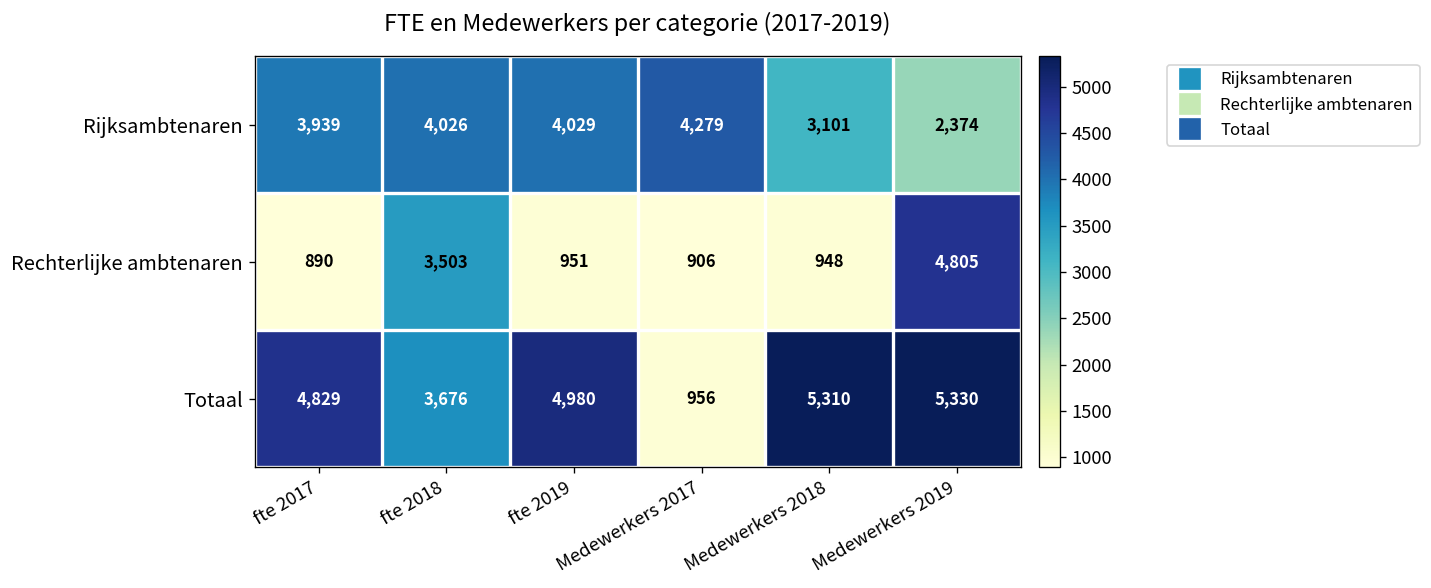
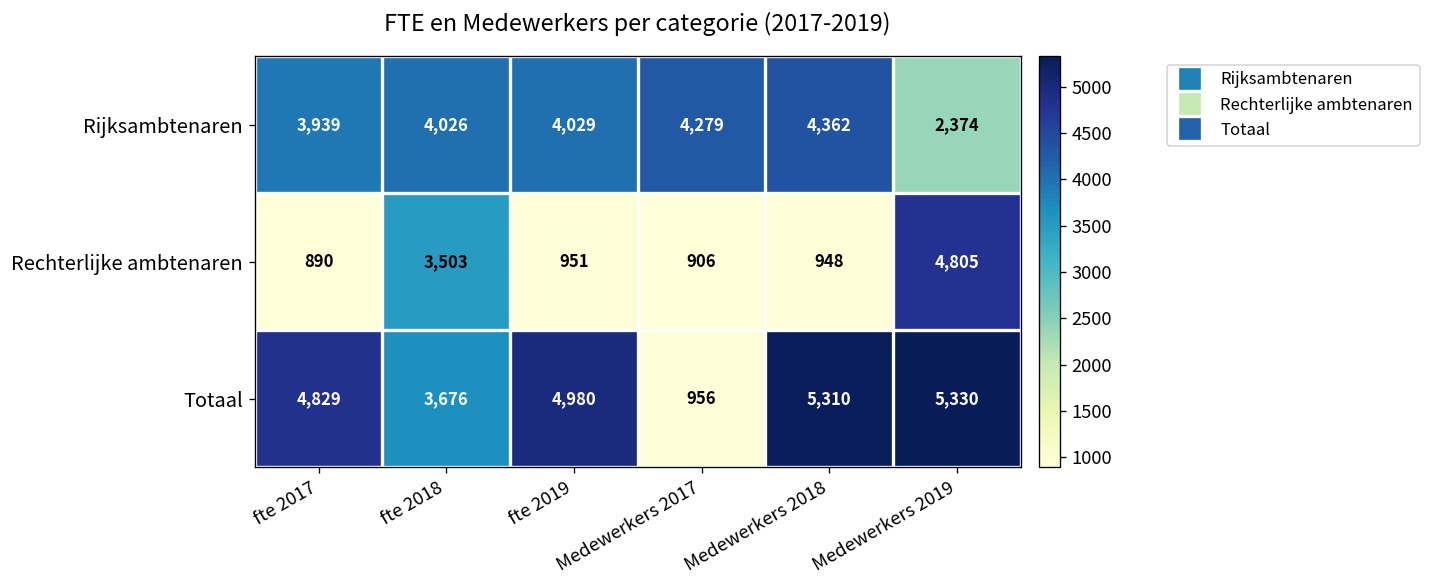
Rijksambtenaren, Medewerkers 2018: 3,101 -> 4,362
